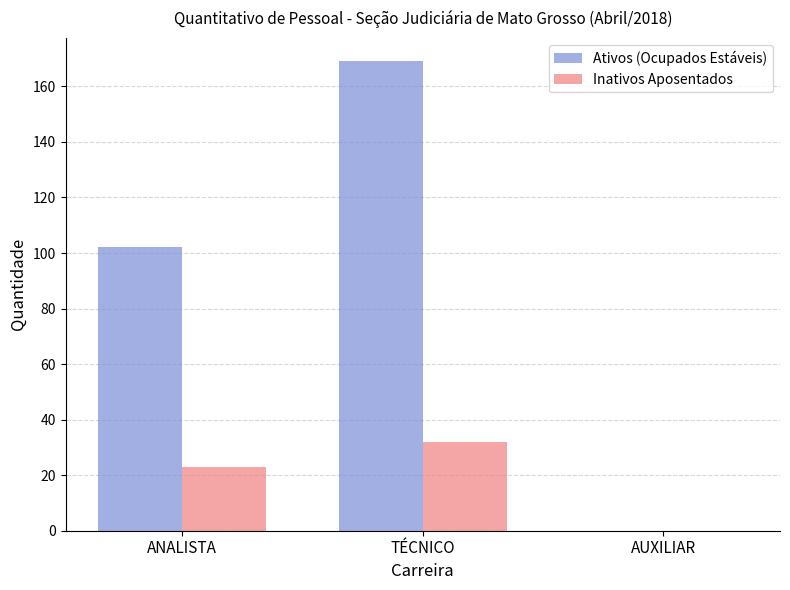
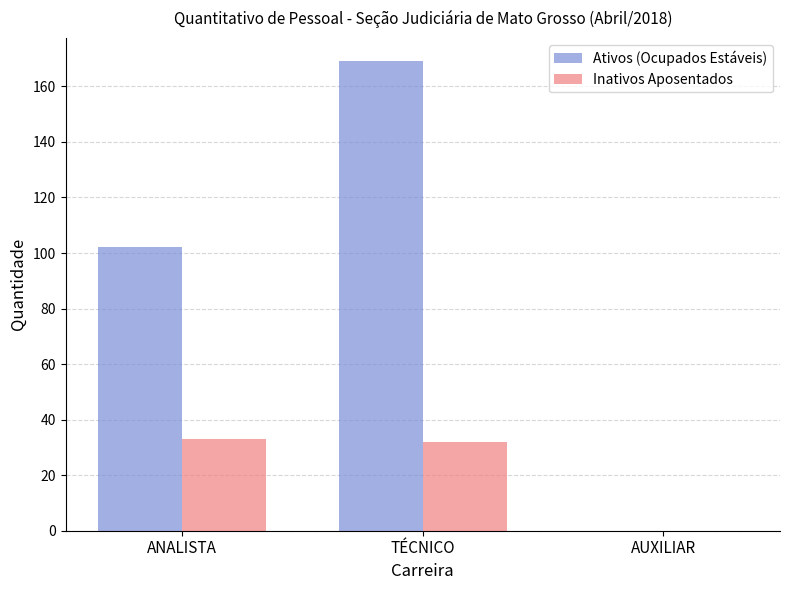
Inativos Aposentados, ANALISTA: 23 -> 33
